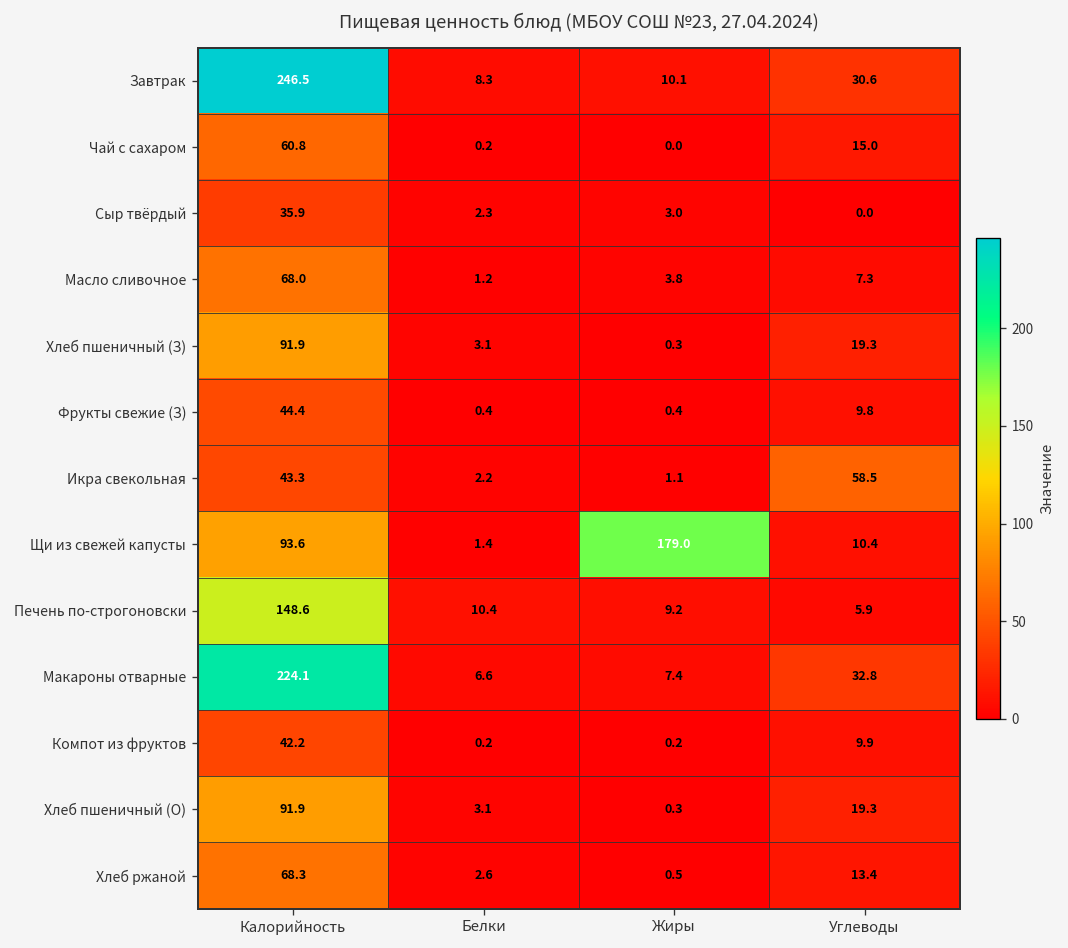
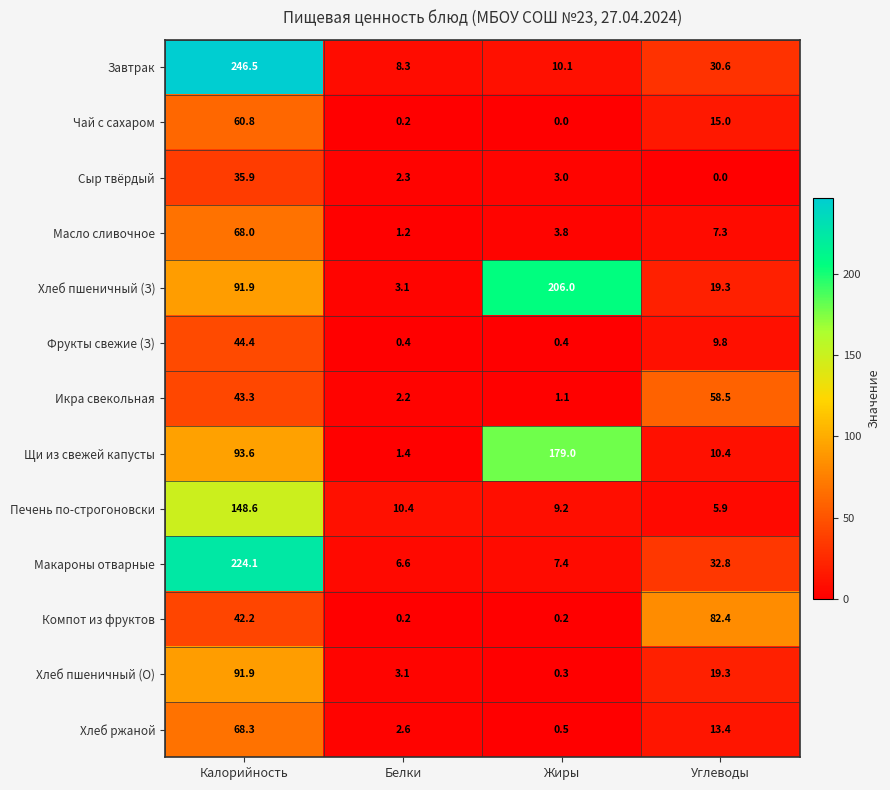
Хлеб пшеничный (З), Жиры: 0.3 -> 206.0
Компот из фруктов, Углеводы: 9.9 -> 82.4
